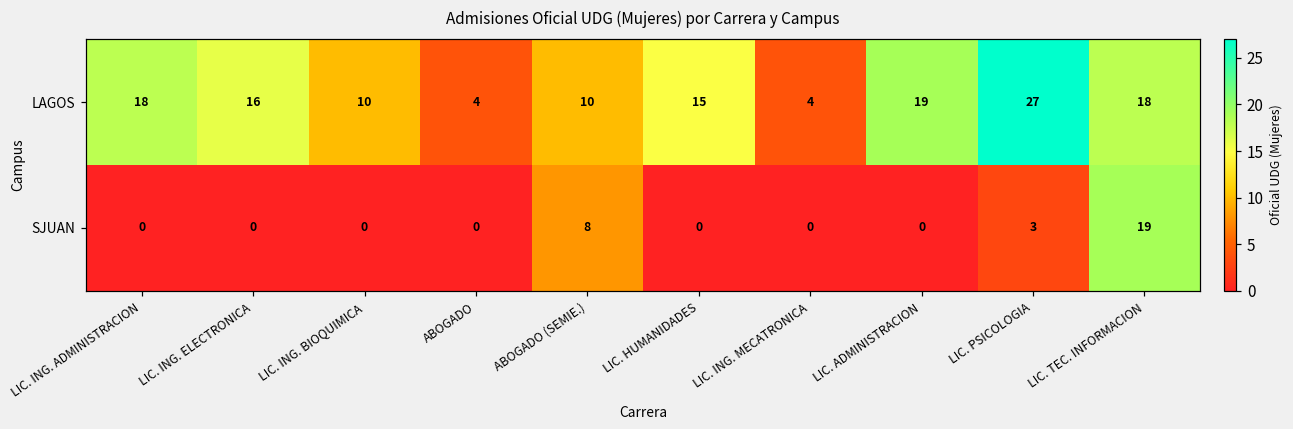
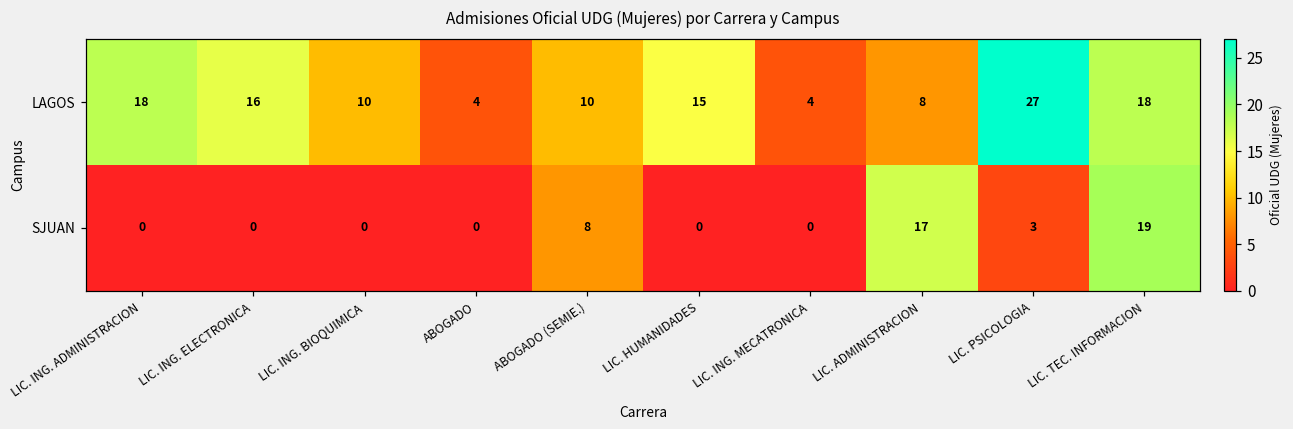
LAGOS, LIC. ADMINISTRACION: 19 -> 8
SJUAN, LIC. ADMINISTRACION: 0 -> 17
